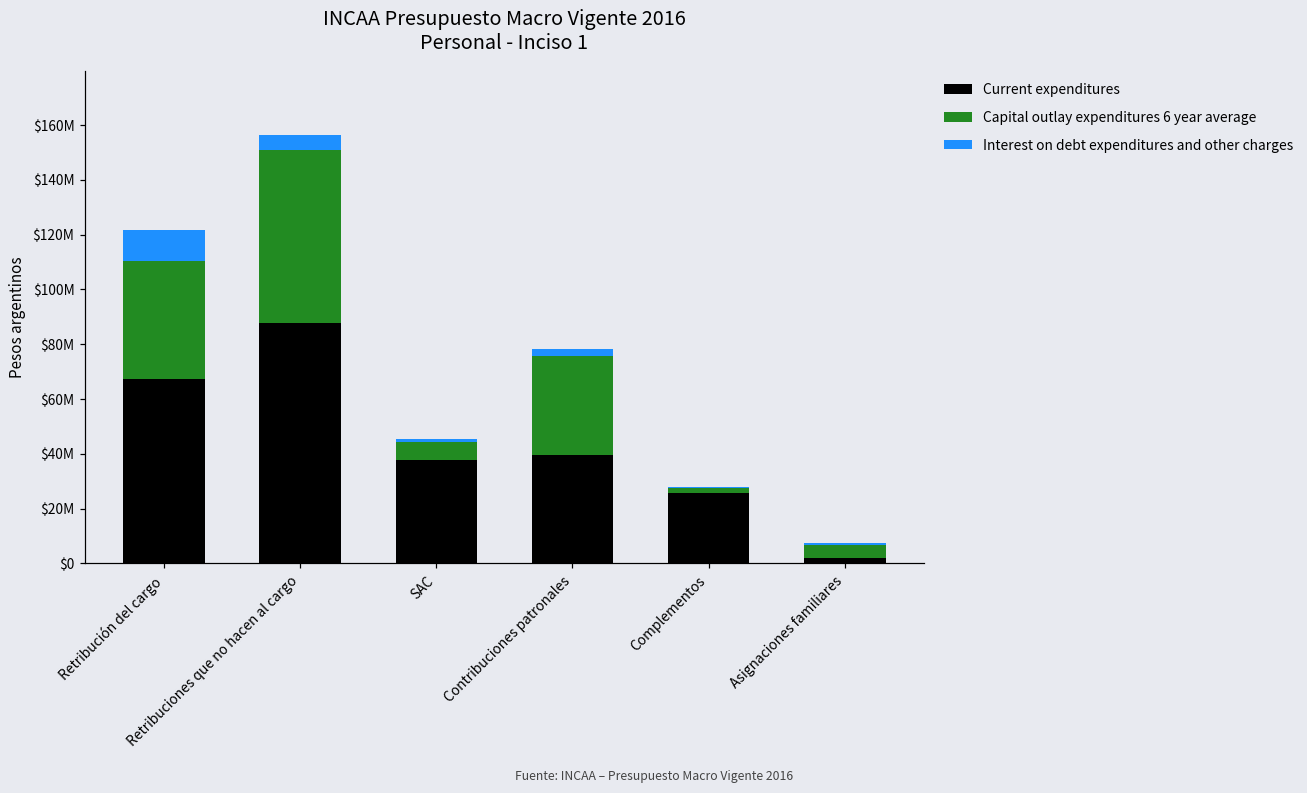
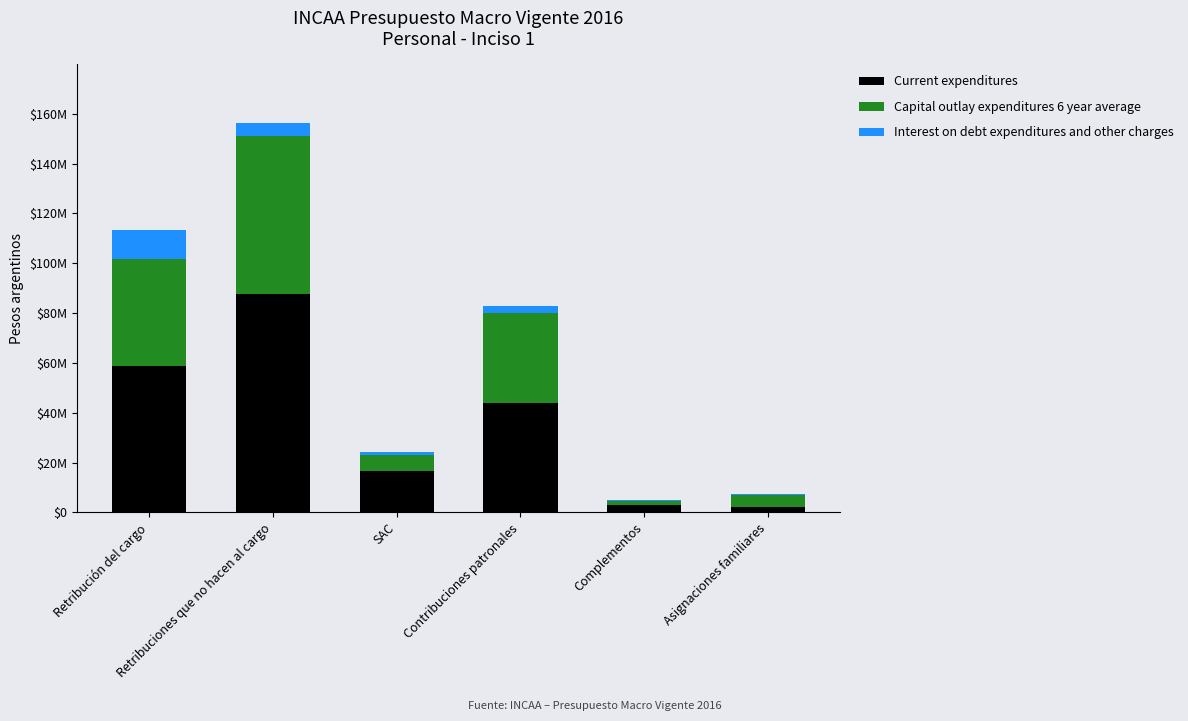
Current expenditures, Retribución del cargo: $67000000 -> $59000000
Current expenditures, SAC: $38000000 -> $17000000
Current expenditures, Contribuciones patronales: $40000000 -> $44000000
Current expenditures, Complementos: $26000000 -> $3000000
